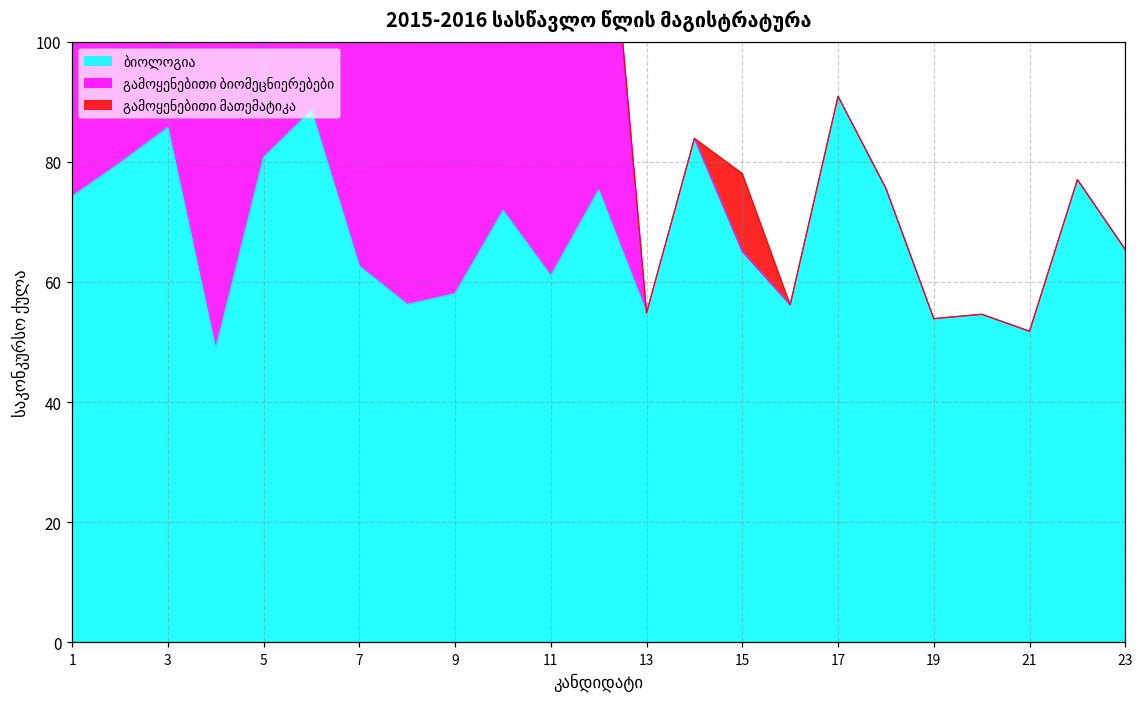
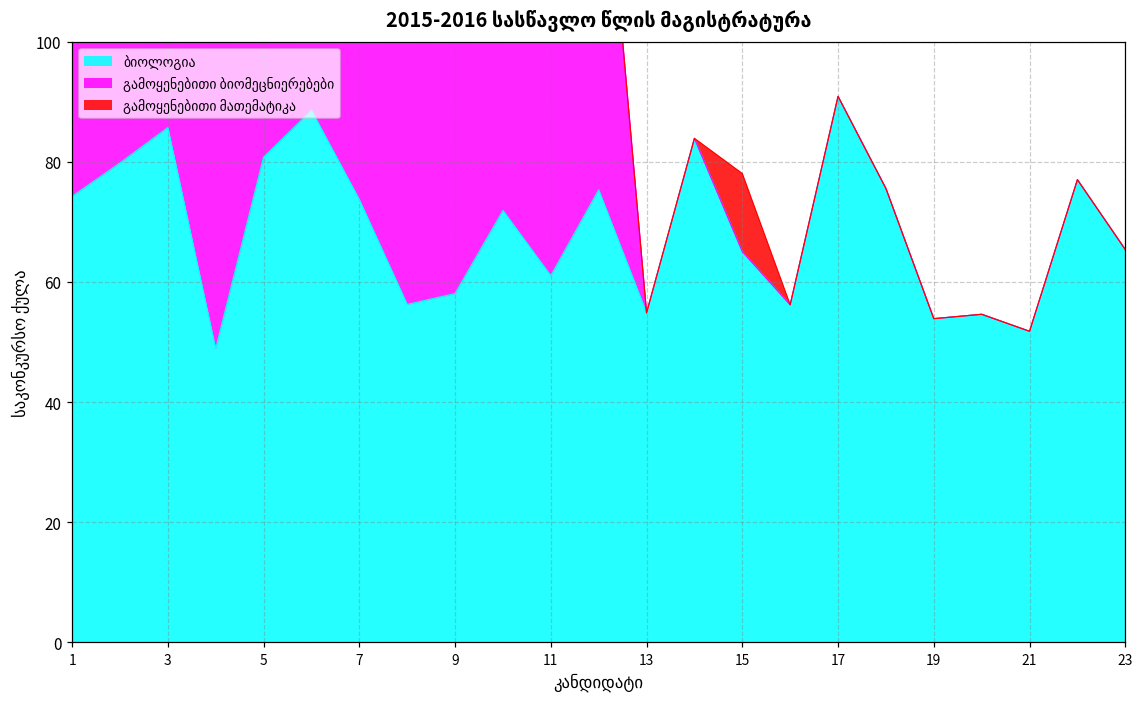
ბიოლოგია, 7: 63 -> 74
